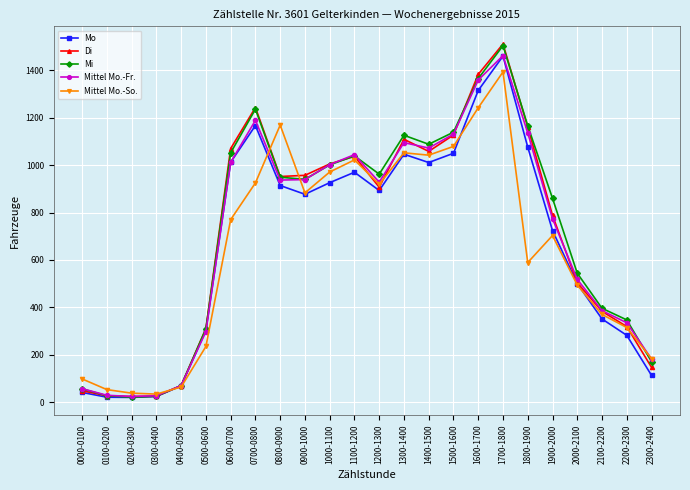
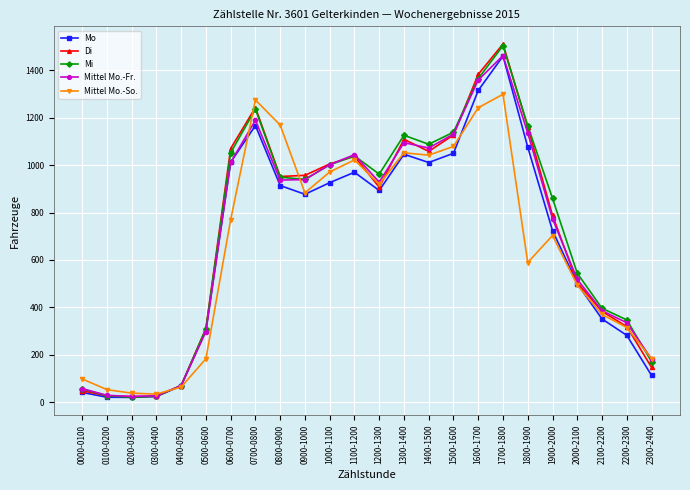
Mittel Mo.-So., 0500-0600: 240 -> 180
Mittel Mo.-So., 0700-0800: 930 -> 1280
Mittel Mo.-So., 1700-1800: 1390 -> 1300
